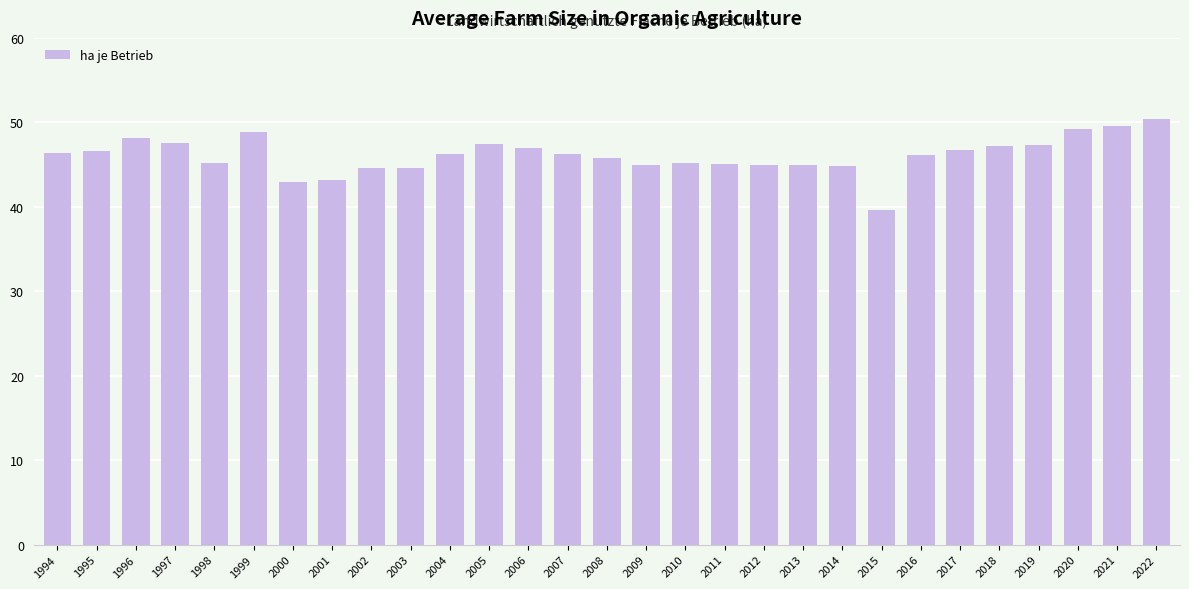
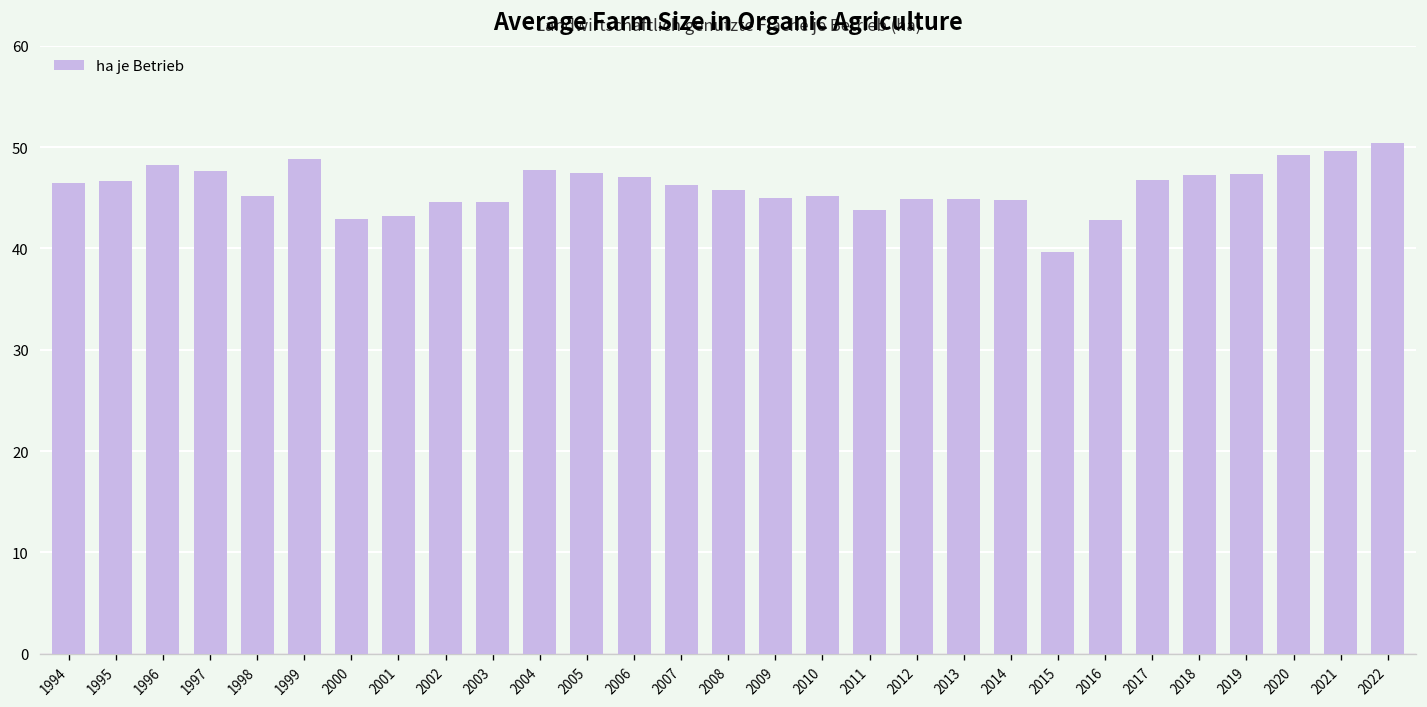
2004: 46 -> 48
2011: 45 -> 44
2016: 46 -> 43
